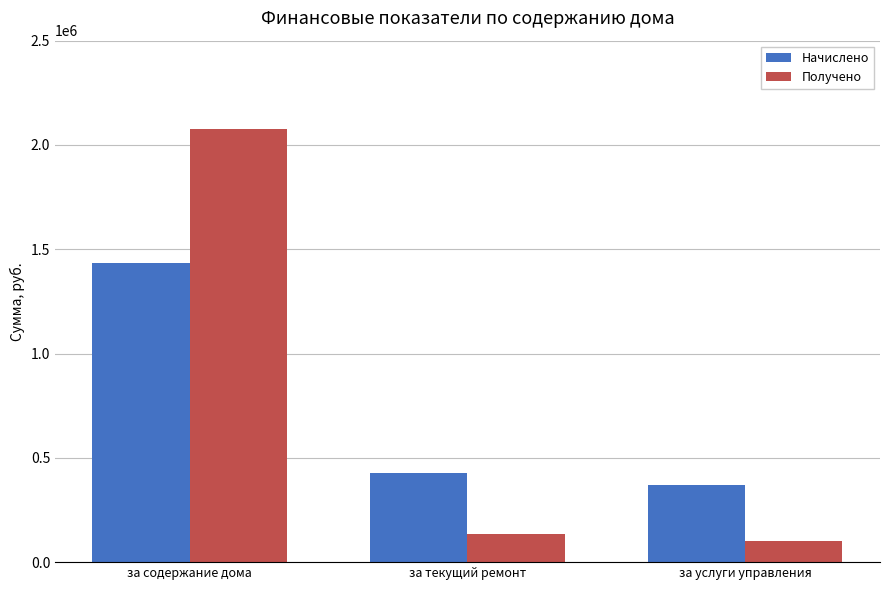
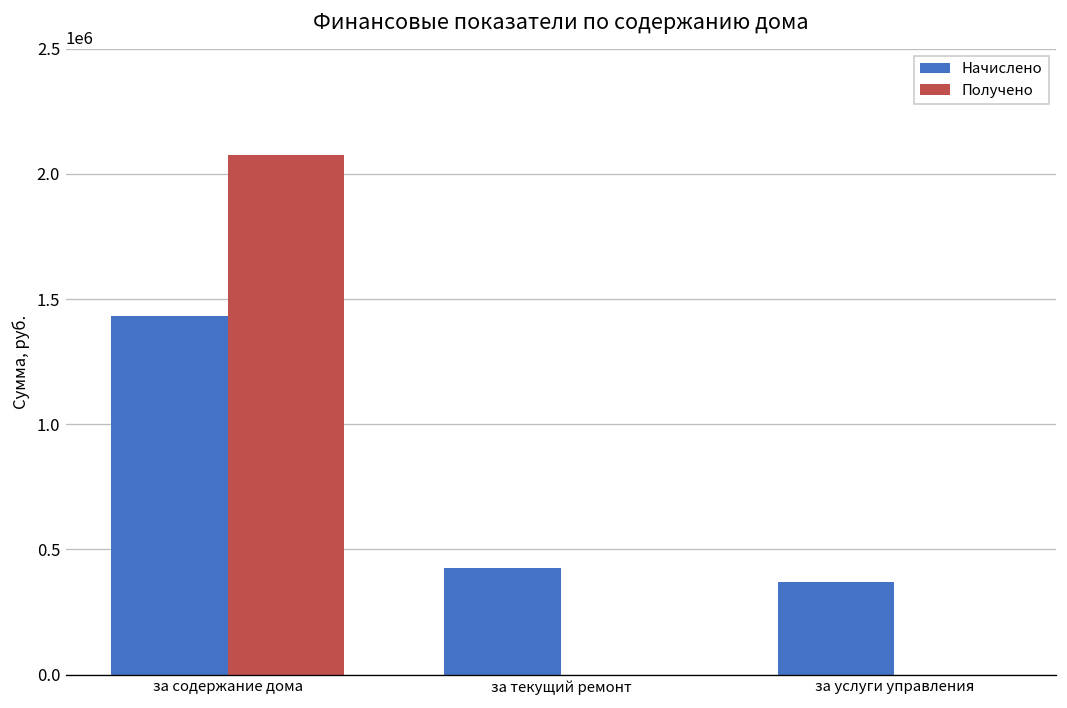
Получено, за текущий ремонт: 130000 -> 0
Получено, за услуги управления: 100000 -> 0
